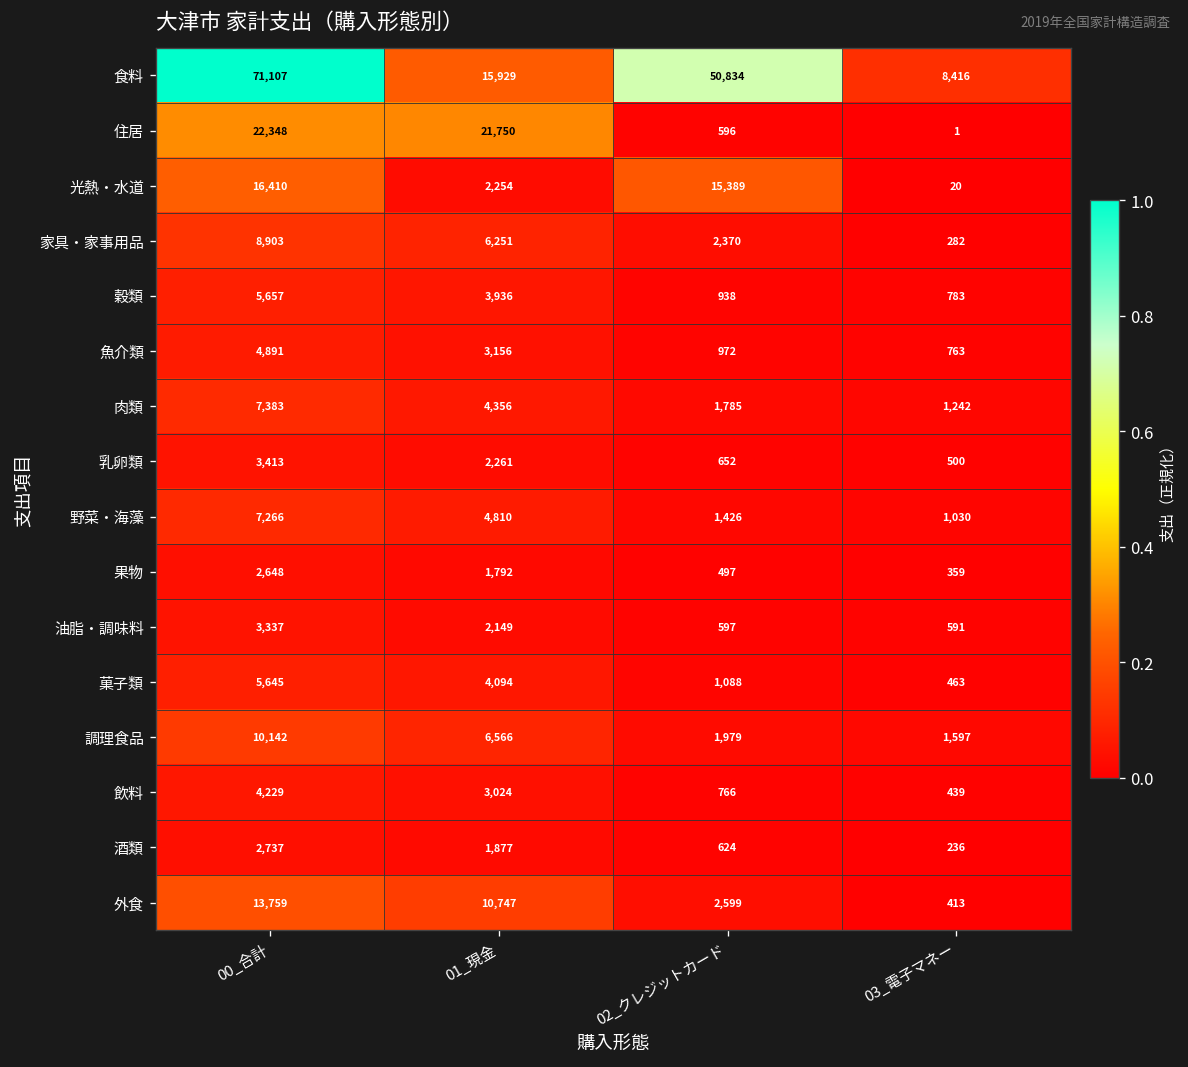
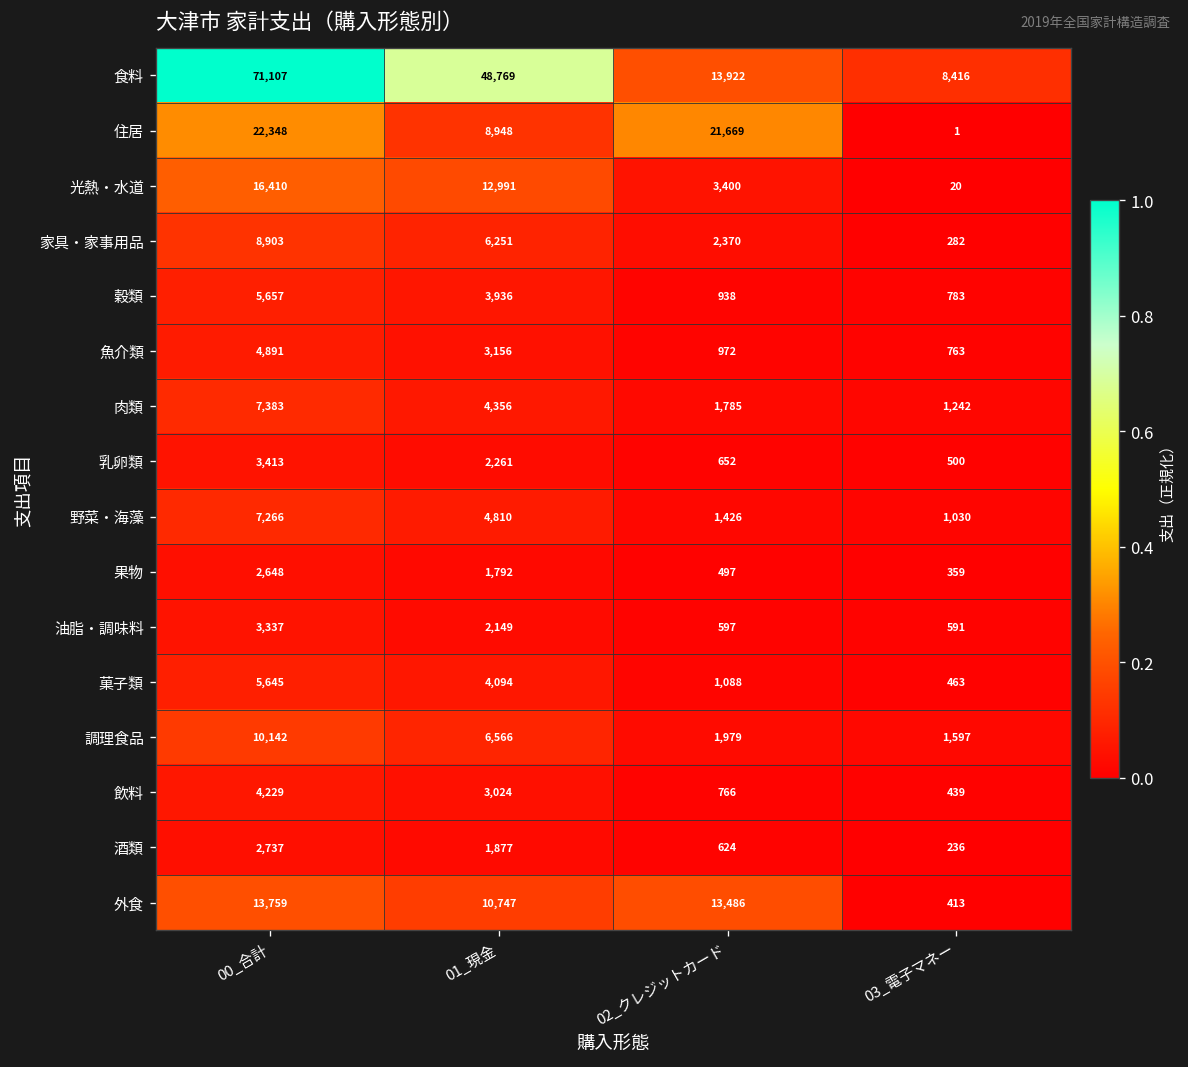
食料, 01_現金: 15,929 -> 48,769
食料, 02_クレジットカード: 50,834 -> 13,922
住居, 01_現金: 21,750 -> 8,948
住居, 02_クレジットカード: 596 -> 21,669
光熱・水道, 01_現金: 2,254 -> 12,991
光熱・水道, 02_クレジットカード: 15,389 -> 3,400
外食, 02_クレジットカード: 2,599 -> 13,486
